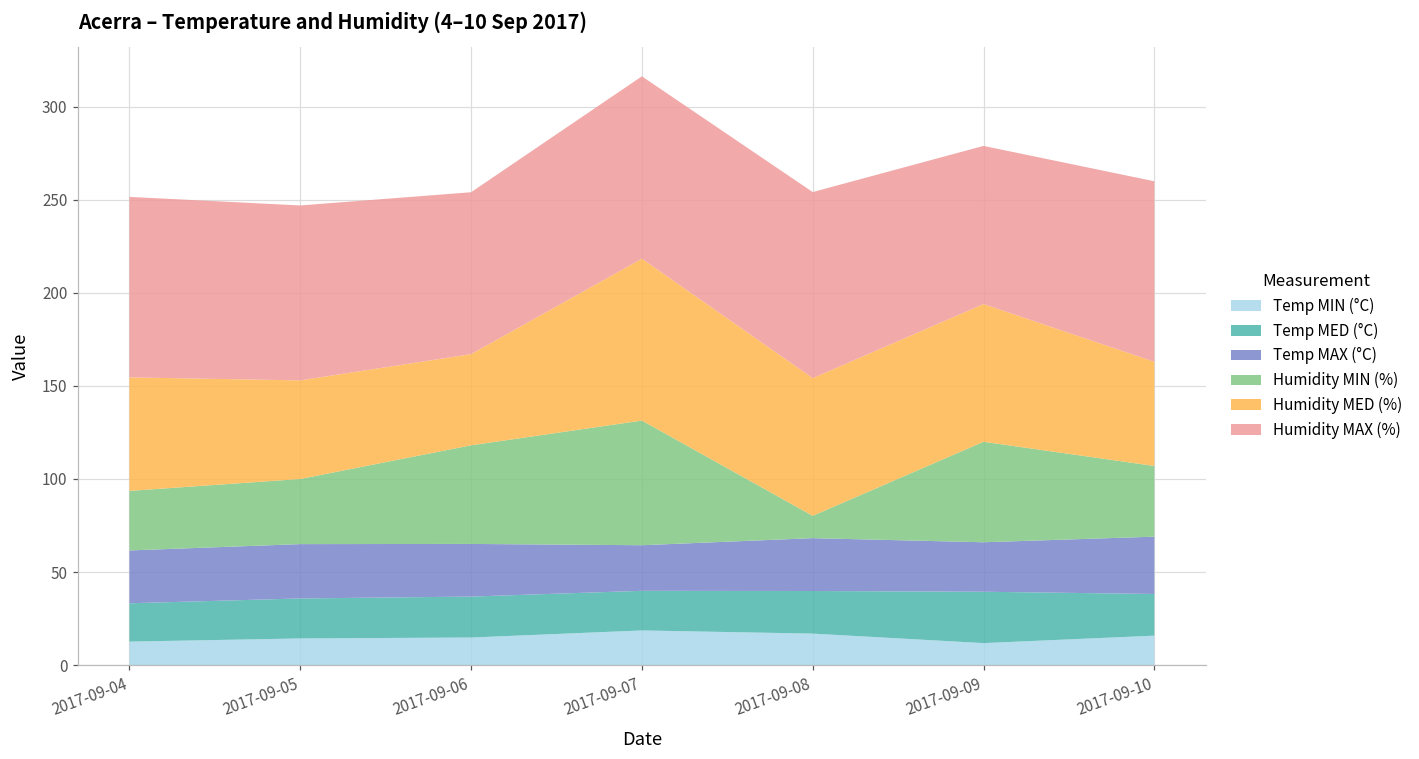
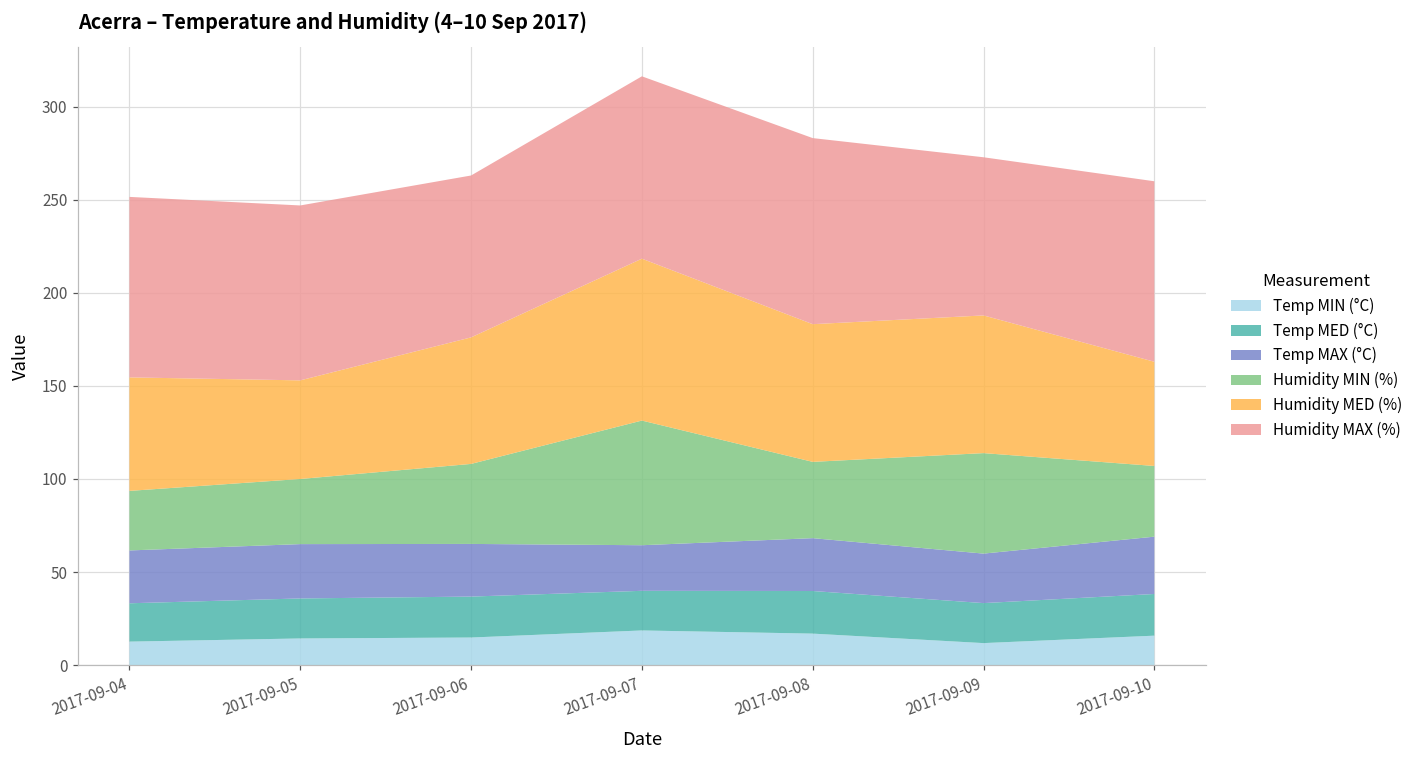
Humidity MIN (%), 2017-09-06: 53 -> 43
Humidity MED (%), 2017-09-06: 49 -> 68
Humidity MIN (%), 2017-09-08: 12 -> 41
Temp MED (°C), 2017-09-09: 28 -> 21
